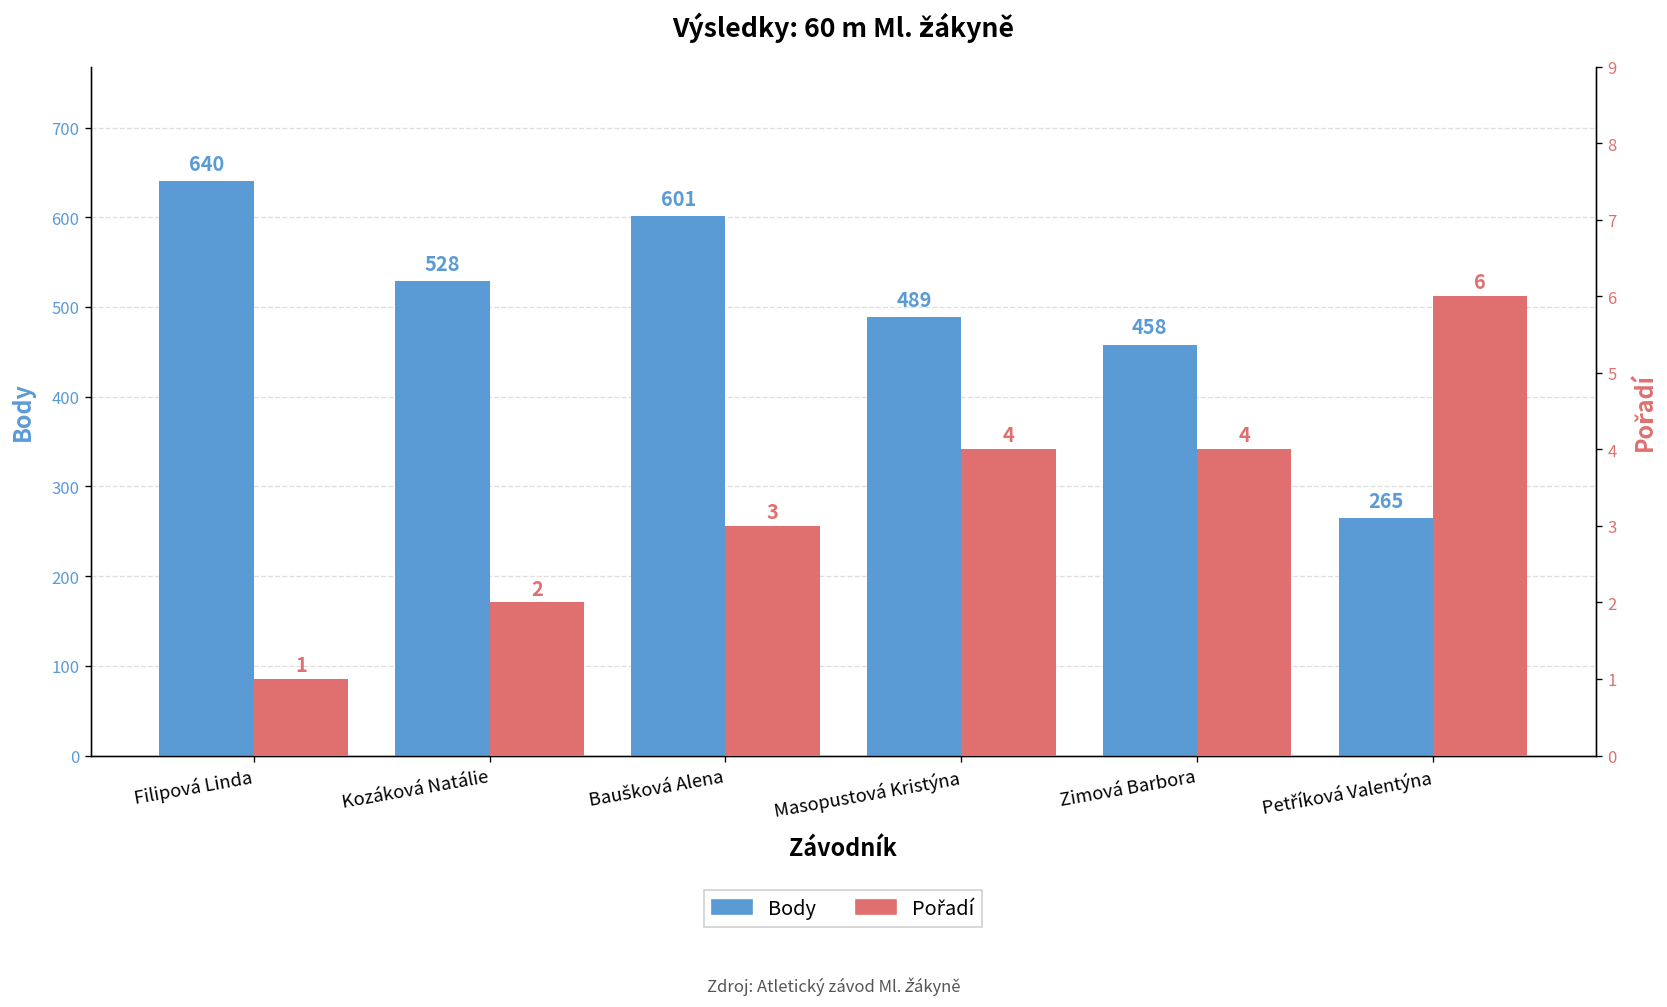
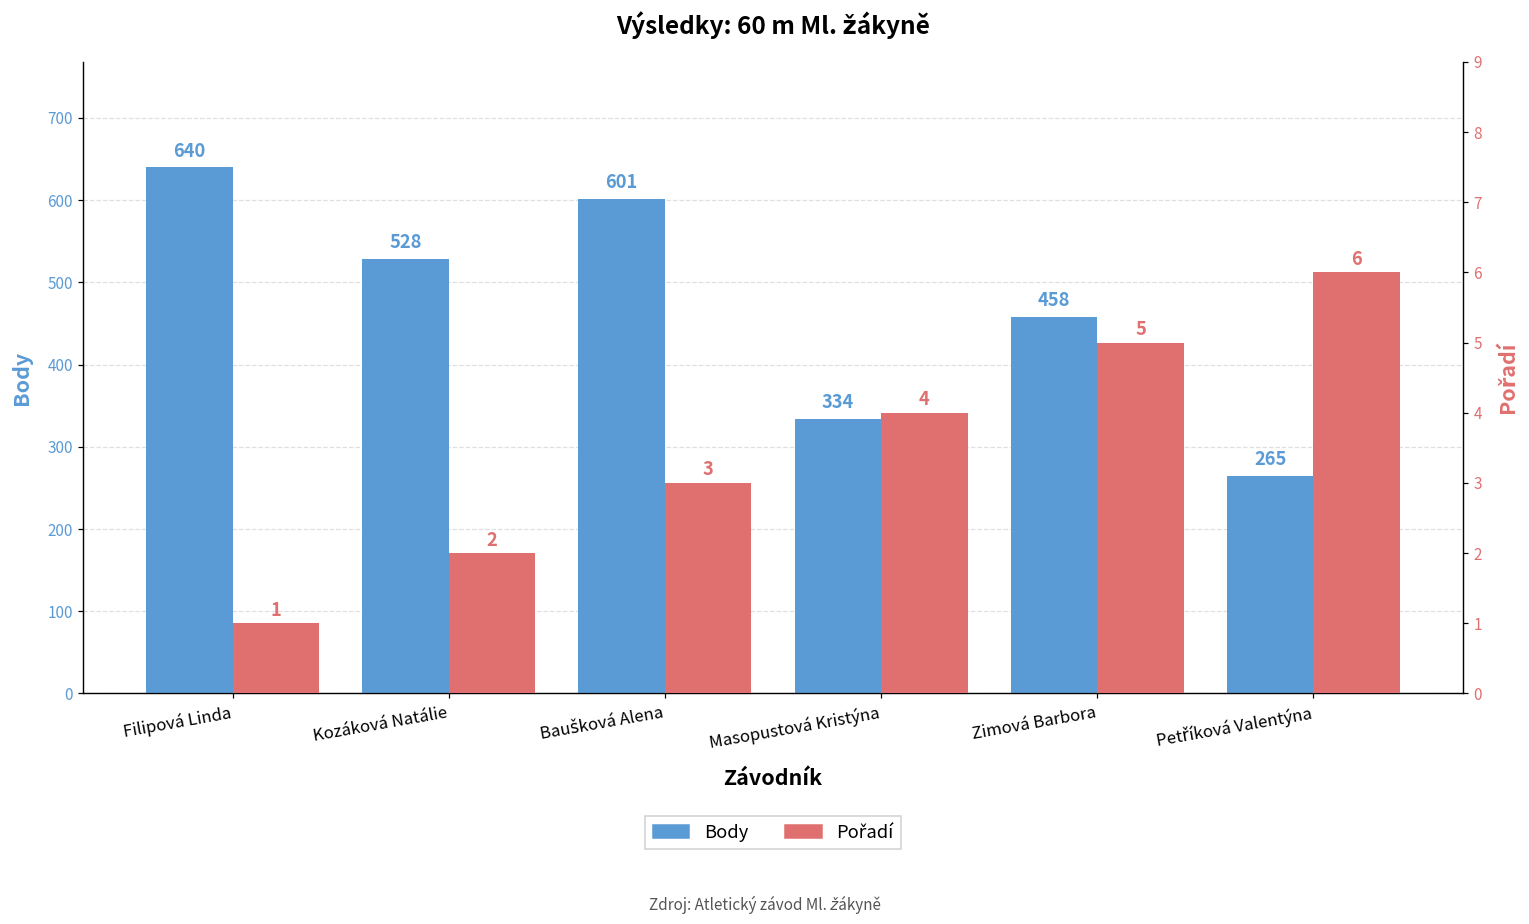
Body, Masopustová Kristýna: 489 -> 334
Pořadí, Zimová Barbora: 4 -> 5
